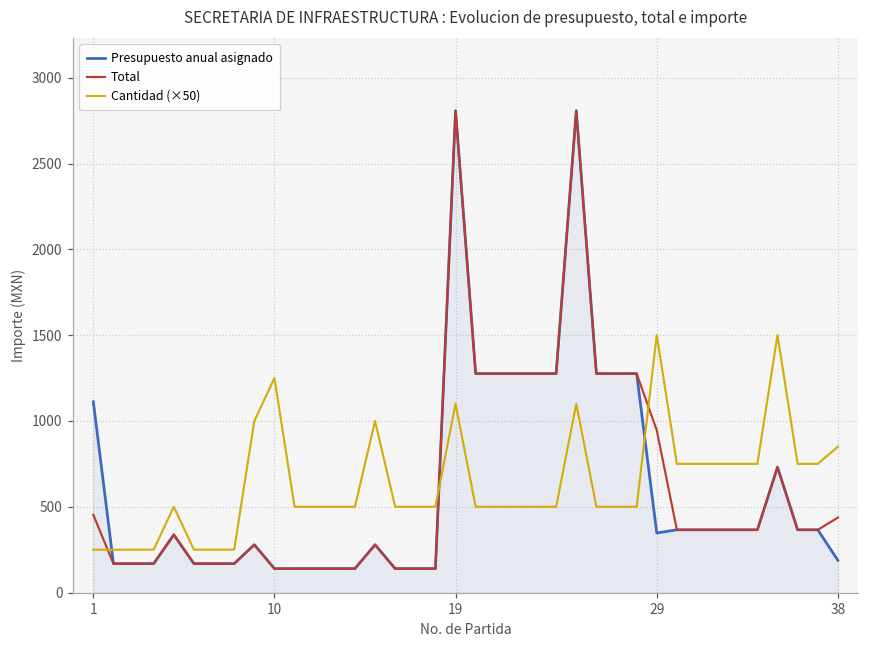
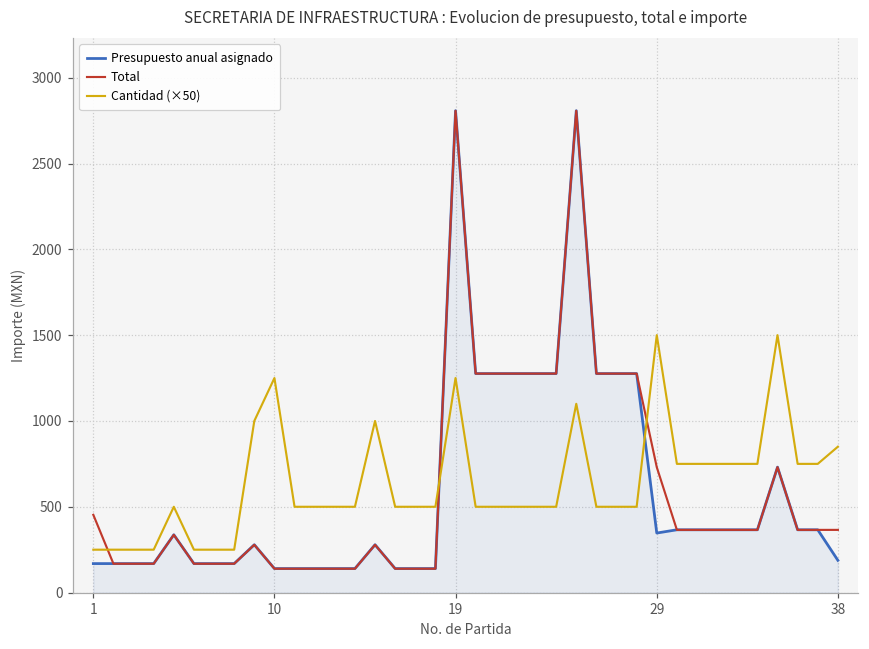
Presupuesto anual asignado, 1: 1110 -> 170
Cantidad (×50), 19: 1100 -> 1250
Total, 29: 950 -> 730
Total, 38: 440 -> 370
